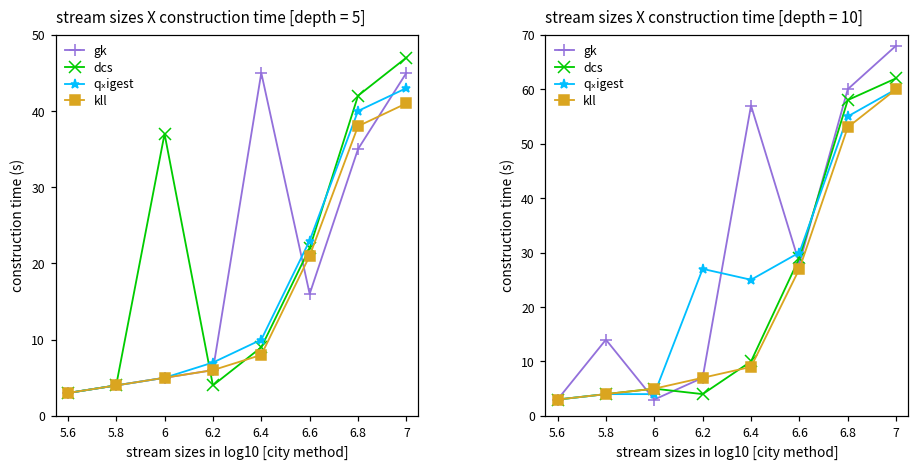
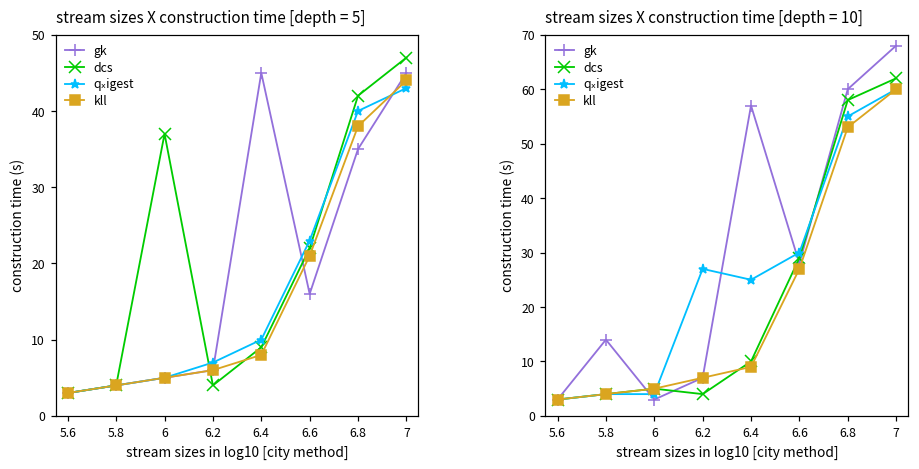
stream sizes X construction time [depth = 5], kll, 7: 41 -> 44
